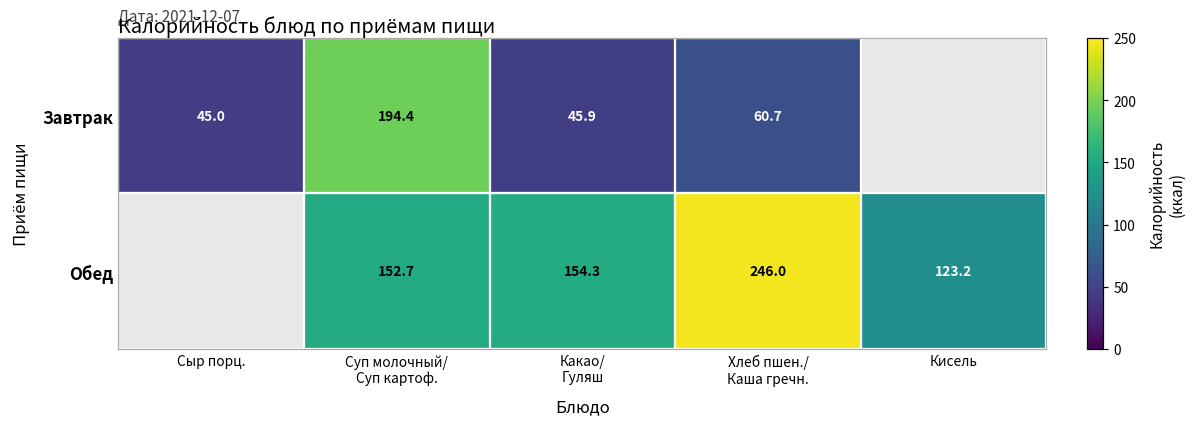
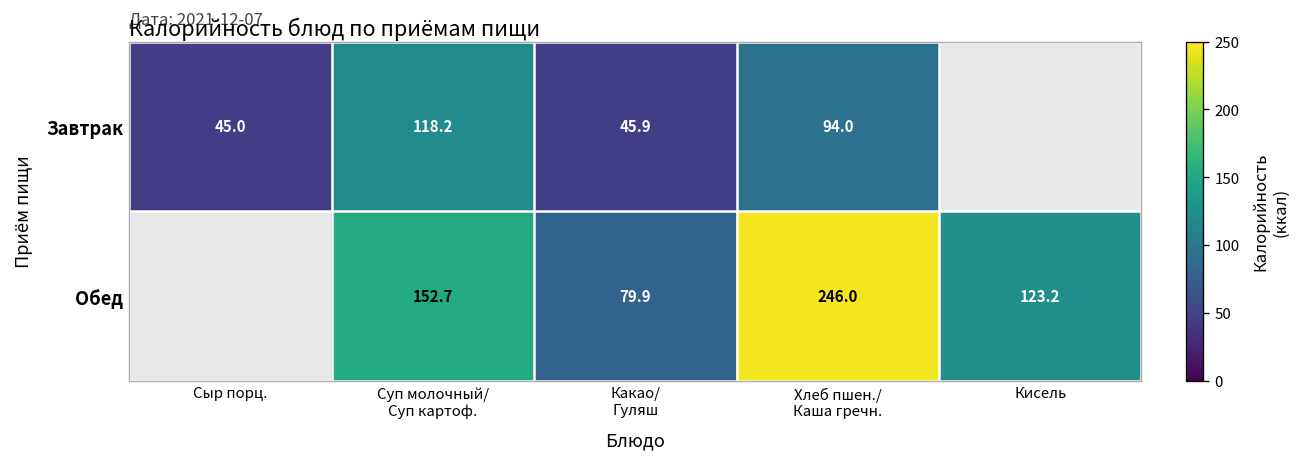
Завтрак, Суп молочный/ Суп картоф.: 194.4 -> 118.2
Завтрак, Хлеб пшен./ Каша гречн.: 60.7 -> 94.0
Обед, Какао/ Гуляш: 154.3 -> 79.9
